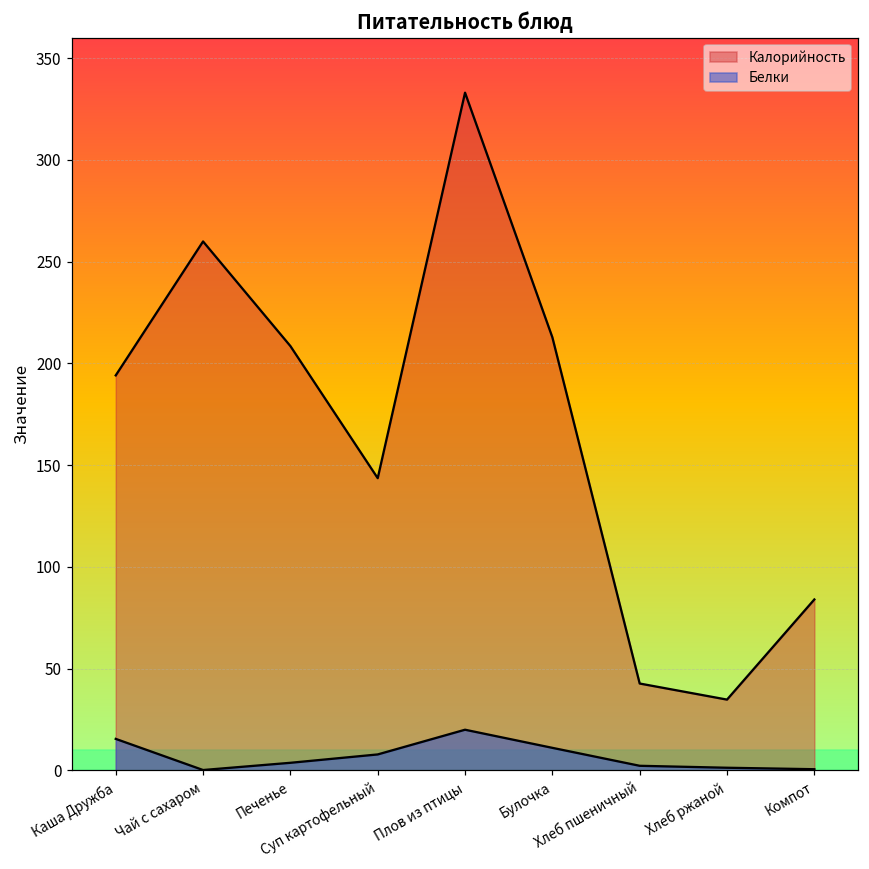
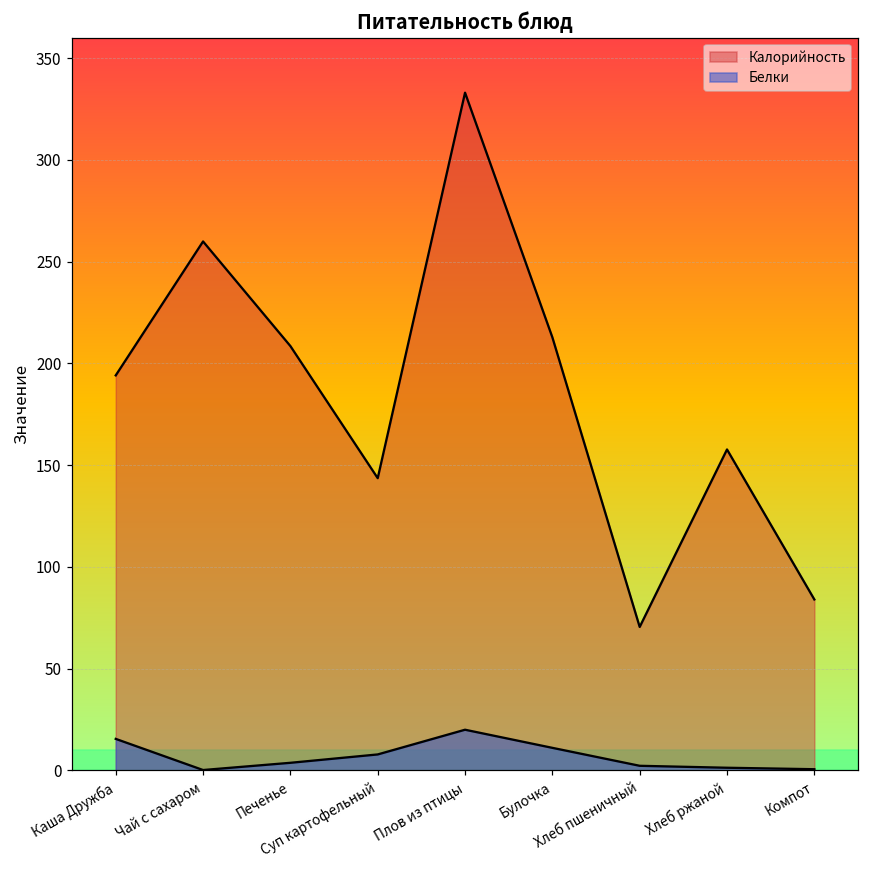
Калорийность, Хлеб пшеничный: 43 -> 71
Калорийность, Хлеб ржаной: 35 -> 158
